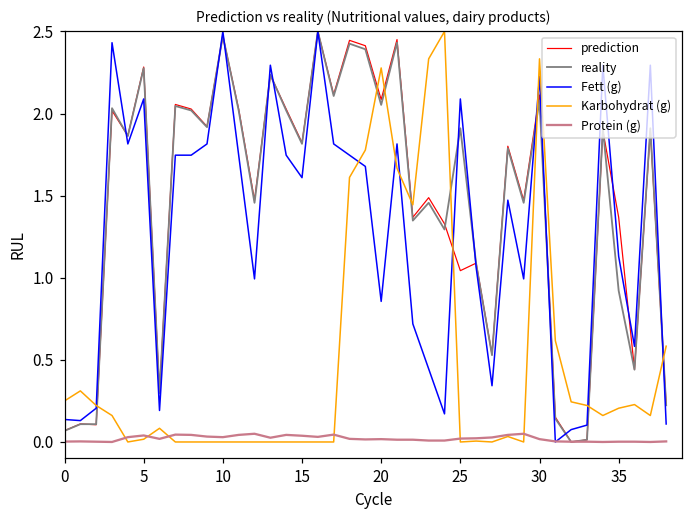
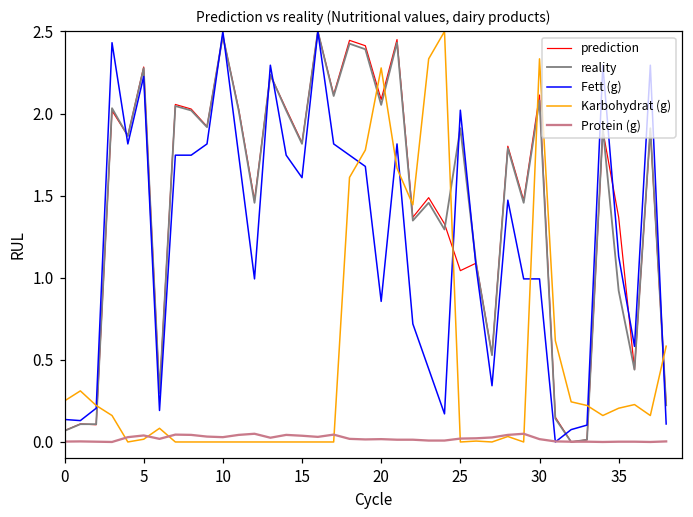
Fett (g), 5: 2.09 -> 2.23
Fett (g), 25: 2.09 -> 2.02
Fett (g), 30: 2.23 -> 0.99
